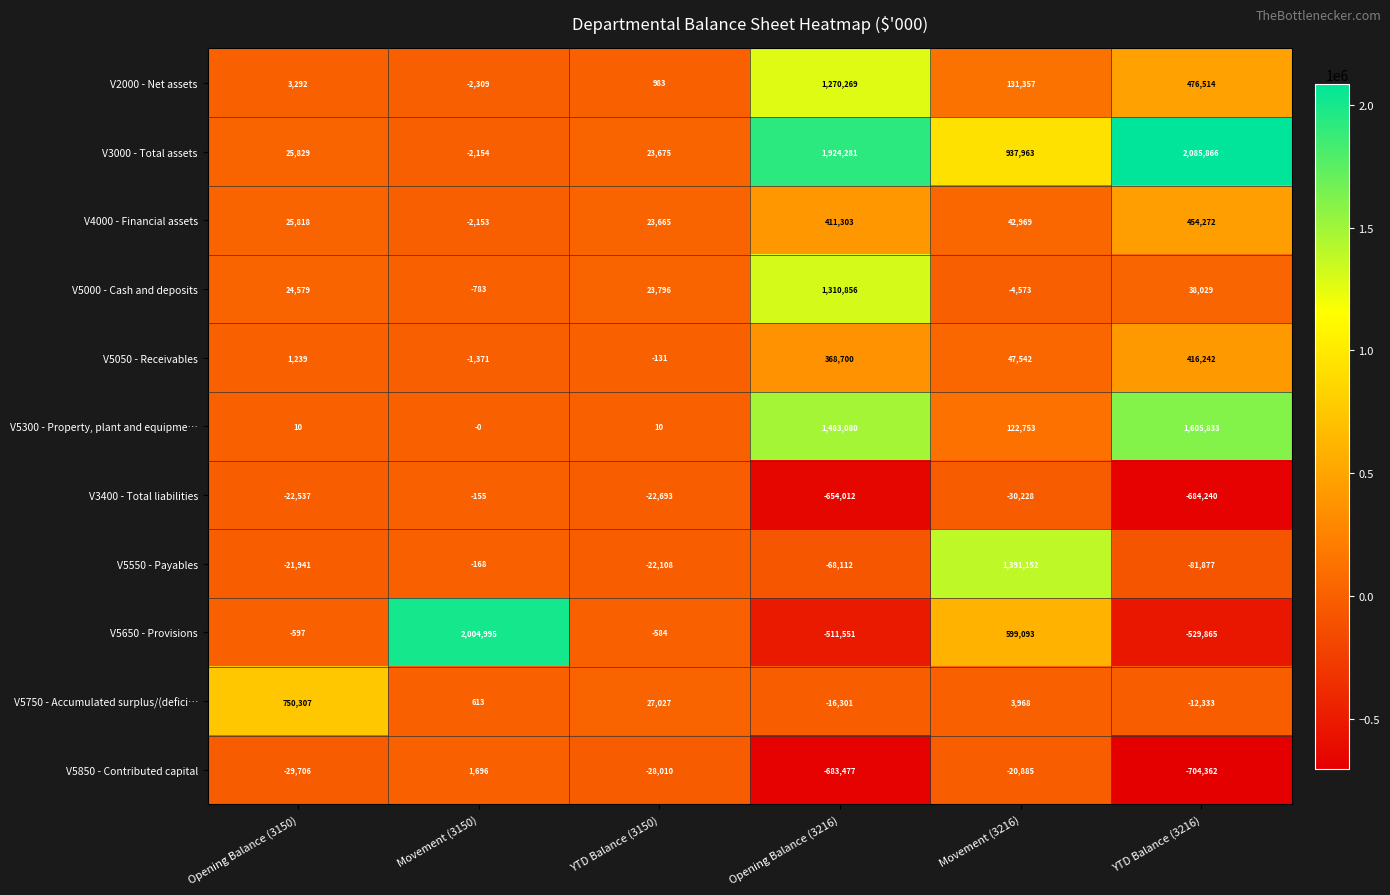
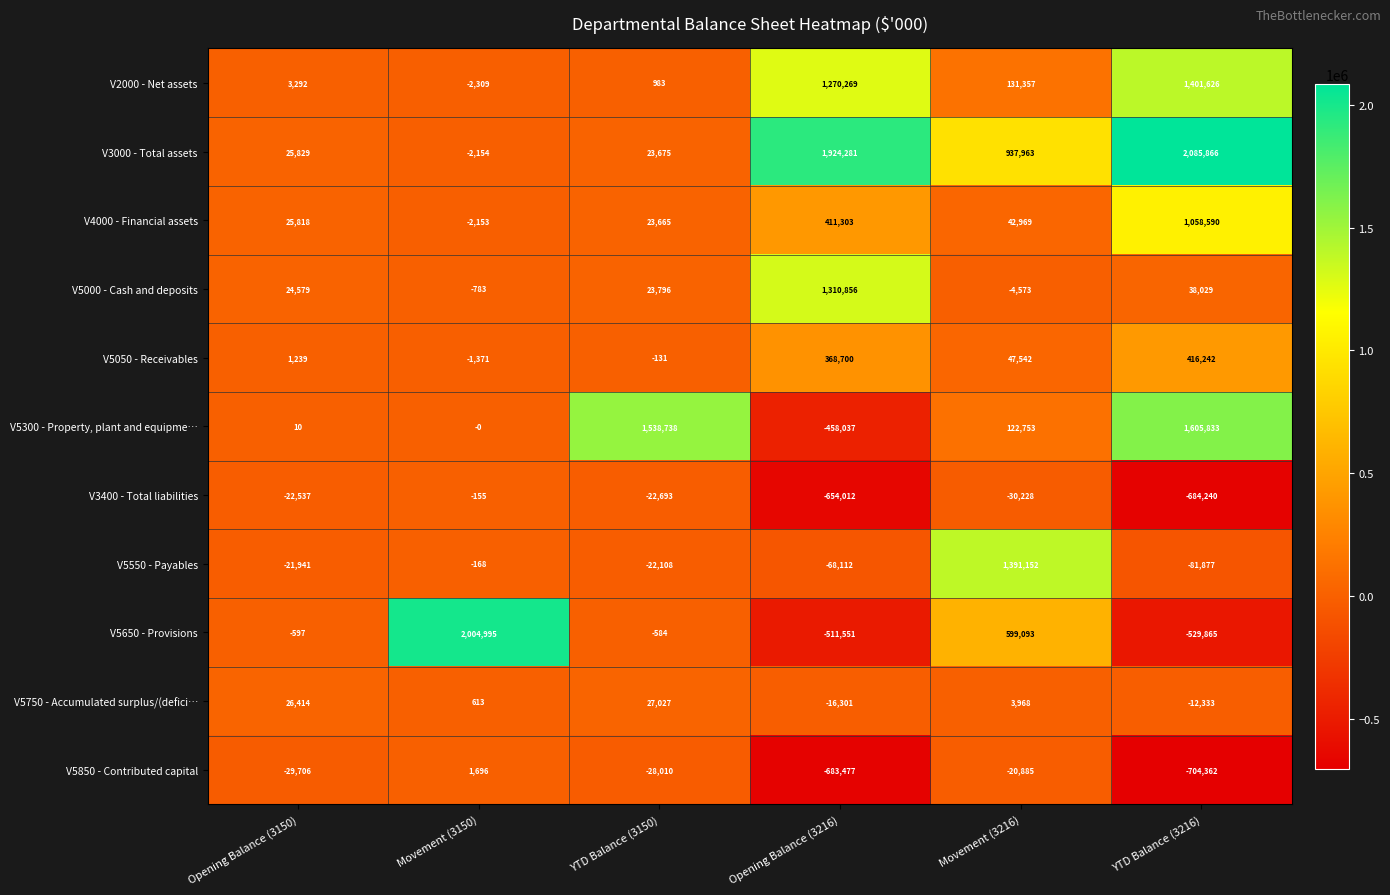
V2000 - Net assets, YTD Balance (3216): 476,514 -> 1,401,626
V4000 - Financial assets, YTD Balance (3216): 454,272 -> 1,058,590
V5300 - Property, plant and equipme…, YTD Balance (3150): 10 -> 1,538,738
V5300 - Property, plant and equipme…, Opening Balance (3216): 1,483,080 -> -458,037
V5750 - Accumulated surplus/(defici…, Opening Balance (3150): 750,307 -> 26,414
